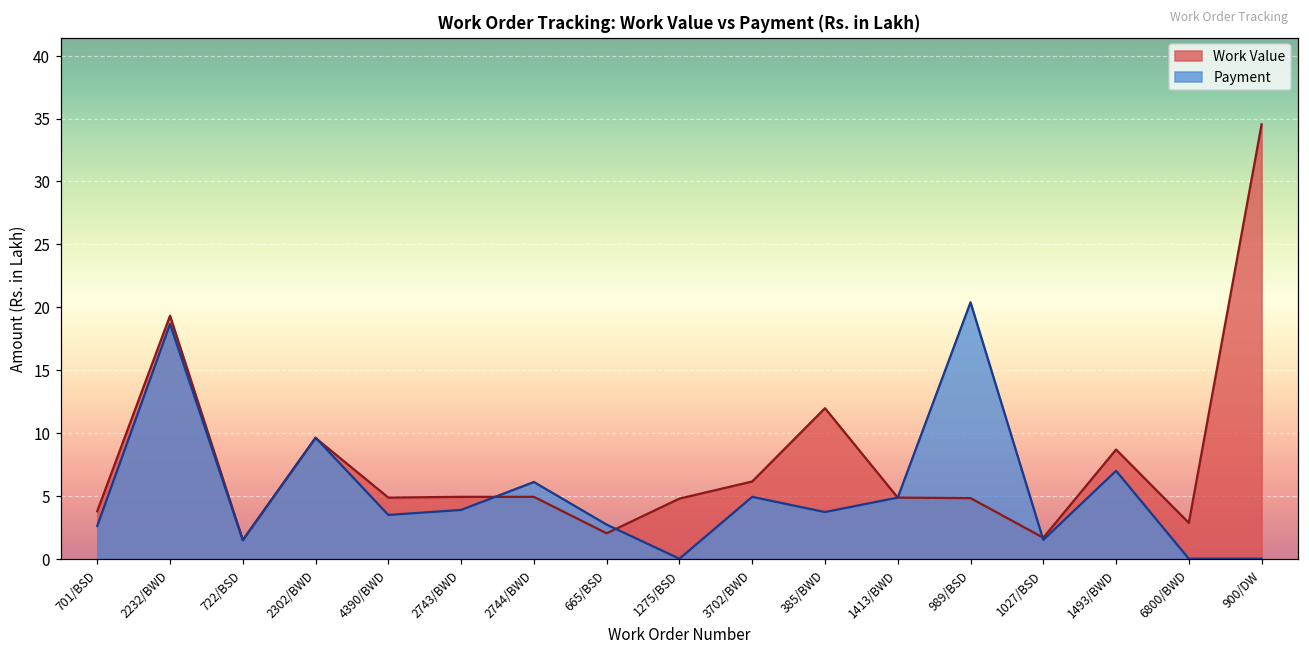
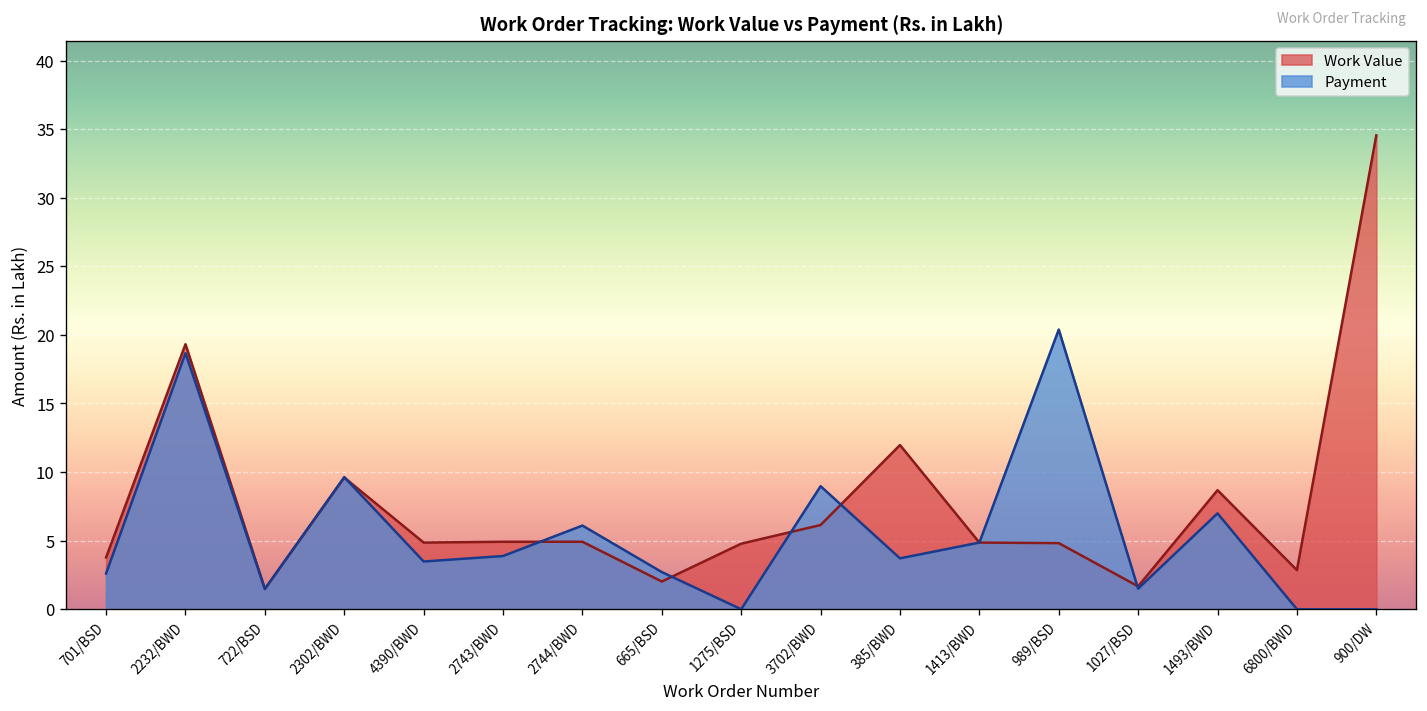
Payment, 3702/BWD: 4.9 -> 9.0
